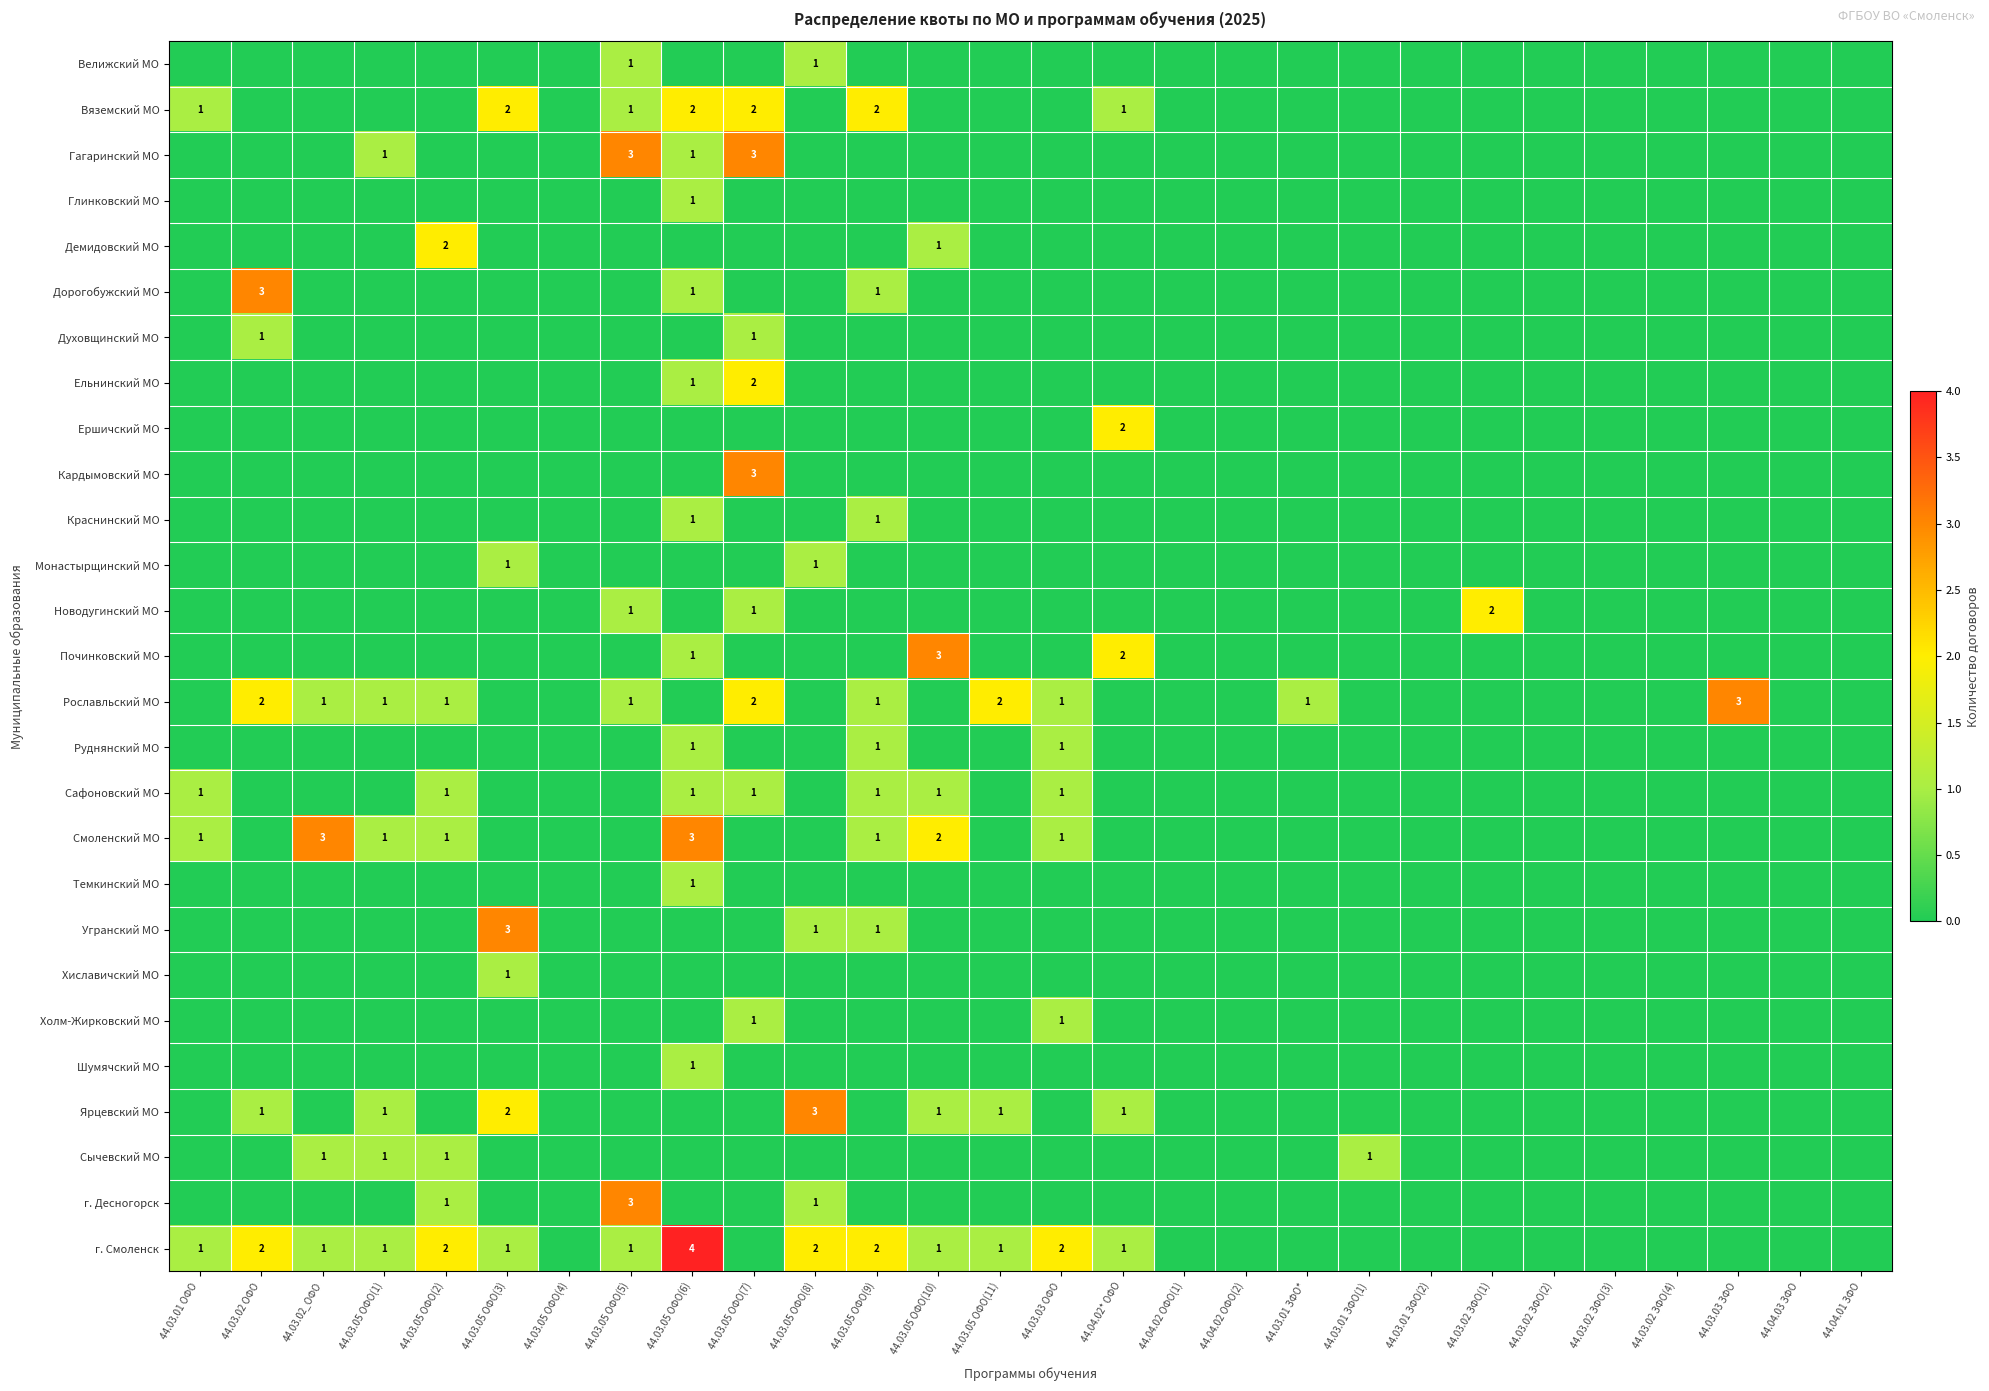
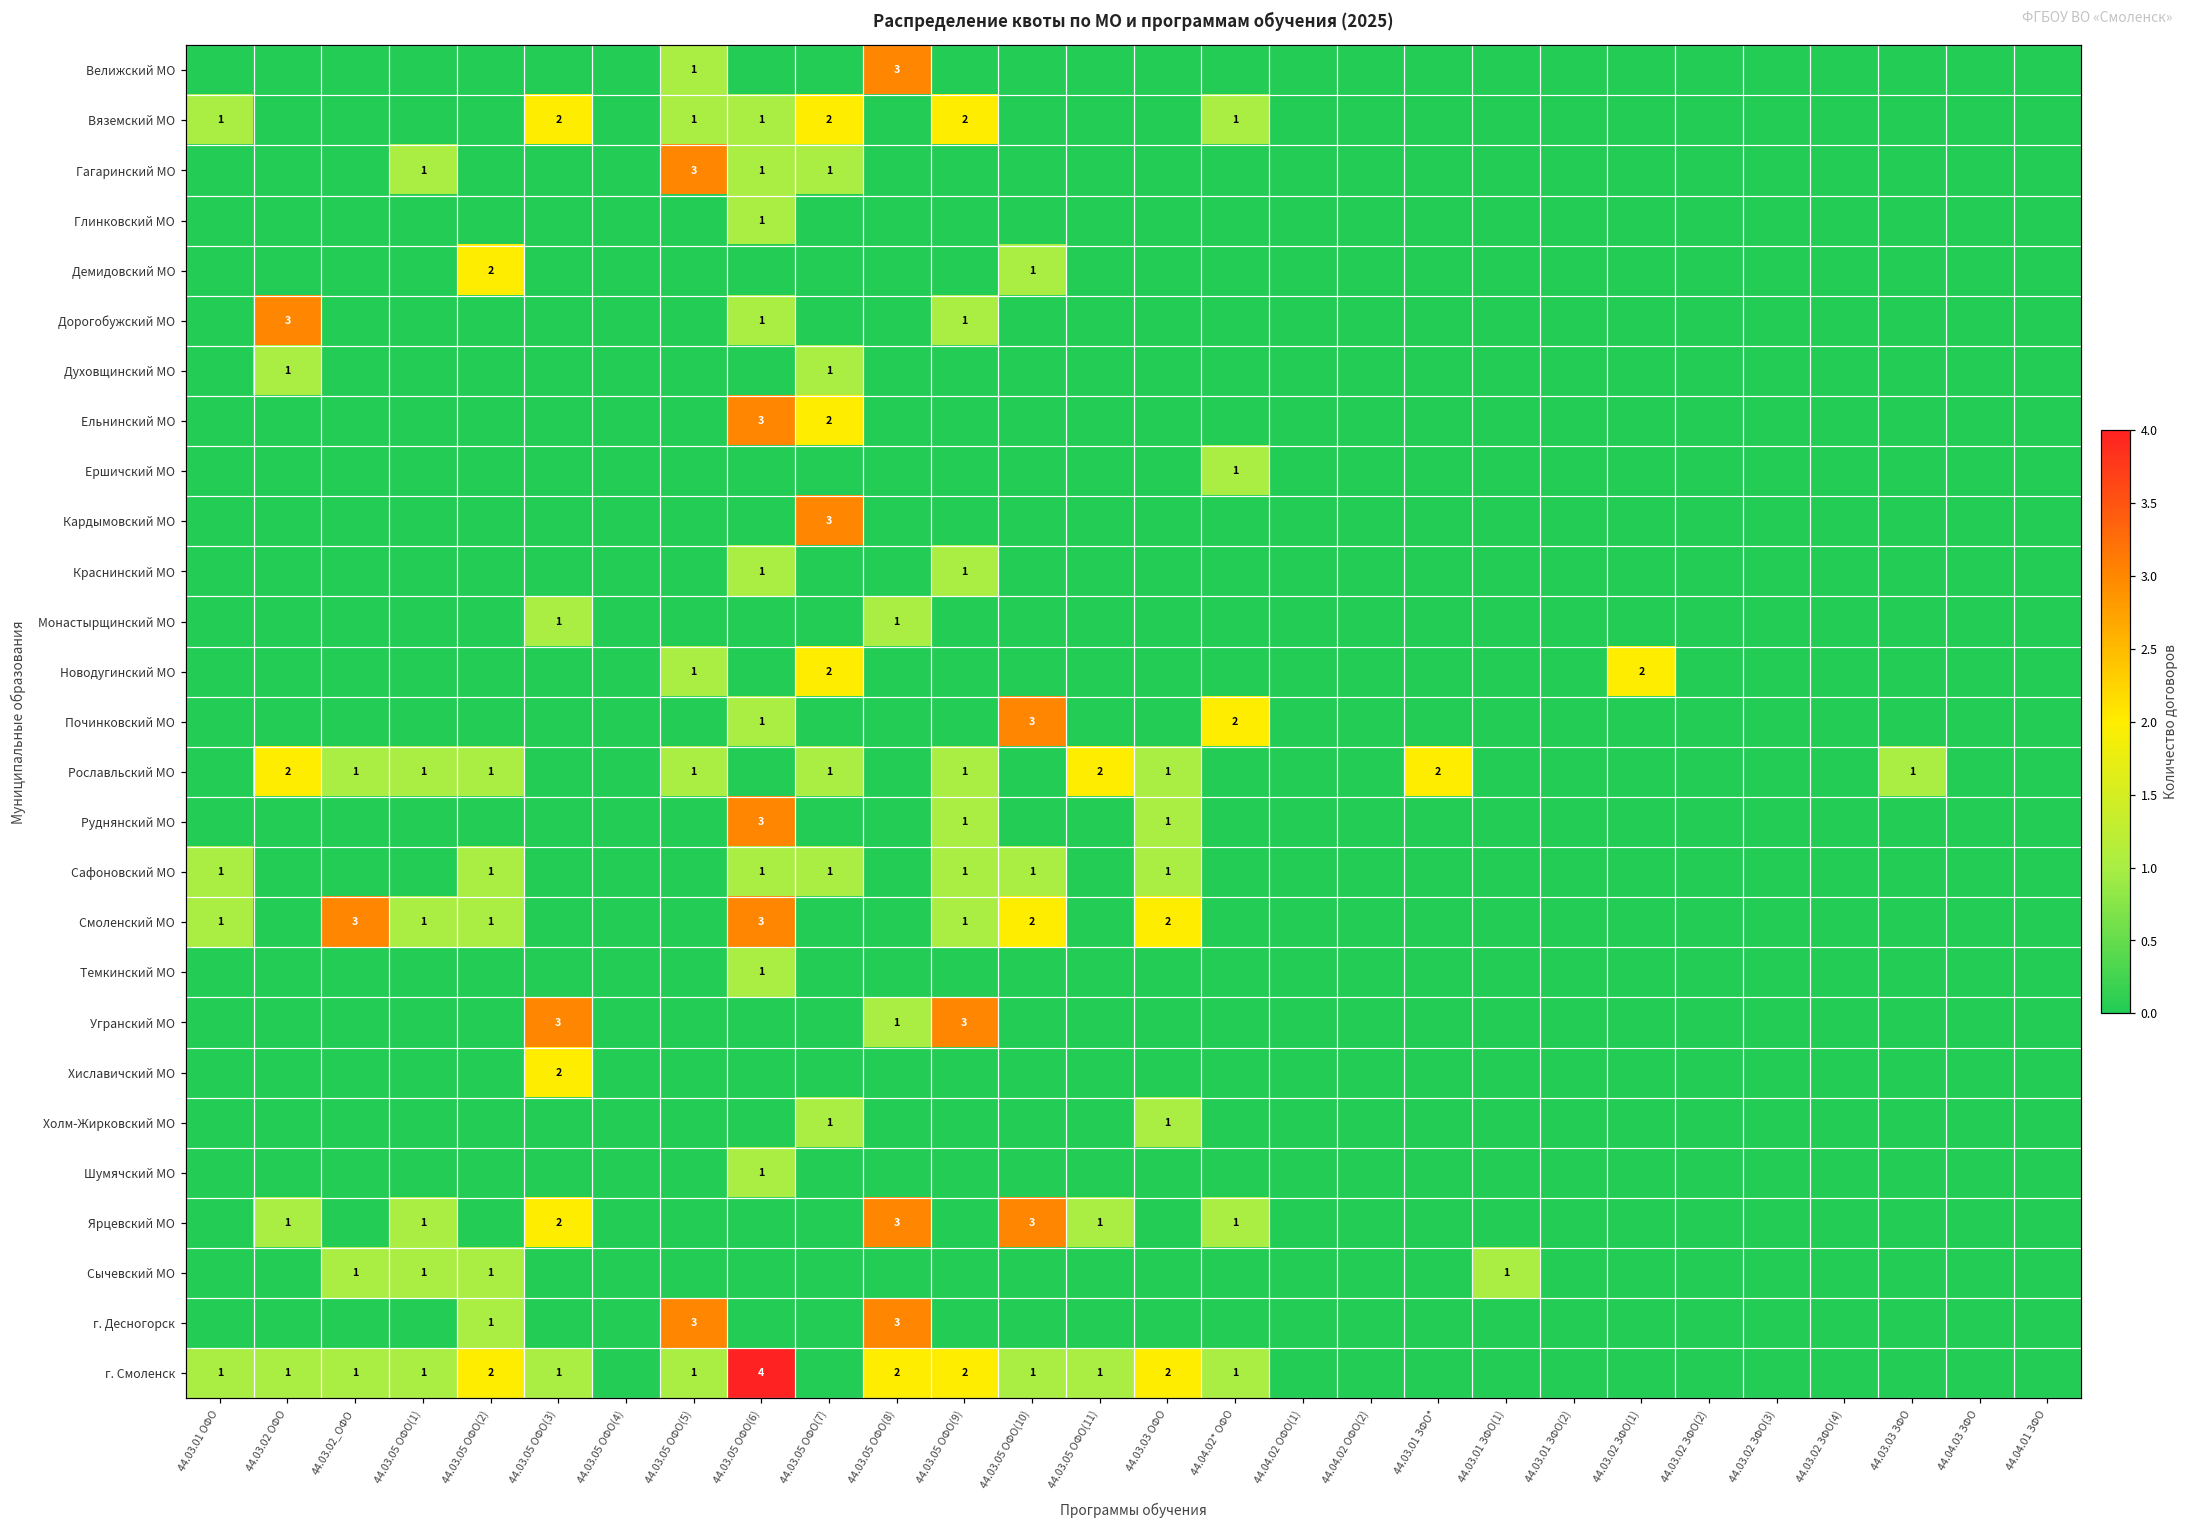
Велижский МО, 44.03.05 ОФО(8): 1 -> 3
Вяземский МО, 44.03.05 ОФО(6): 2 -> 1
Гагаринский МО, 44.03.05 ОФО(7): 3 -> 1
Ельнинский МО, 44.03.05 ОФО(6): 1 -> 3
Ершичский МО, 44.04.02* ОФО: 2 -> 1
Новодугинский МО, 44.03.05 ОФО(7): 1 -> 2
Рославльский МО, 44.03.05 ОФО(7): 2 -> 1
Рославльский МО, 44.03.01 ЗФО*: 1 -> 2
Рославльский МО, 44.03.03 ЗФО: 3 -> 1
Руднянский МО, 44.03.05 ОФО(6): 1 -> 3
Смоленский МО, 44.03.03 ОФО: 1 -> 2
Угранский МО, 44.03.05 ОФО(9): 1 -> 3
Хиславичский МО, 44.03.05 ОФО(3): 1 -> 2
Ярцевский МО, 44.03.05 ОФО(10): 1 -> 3
г. Десногорск, 44.03.05 ОФО(8): 1 -> 3
г. Смоленск, 44.03.02 ОФО: 2 -> 1
